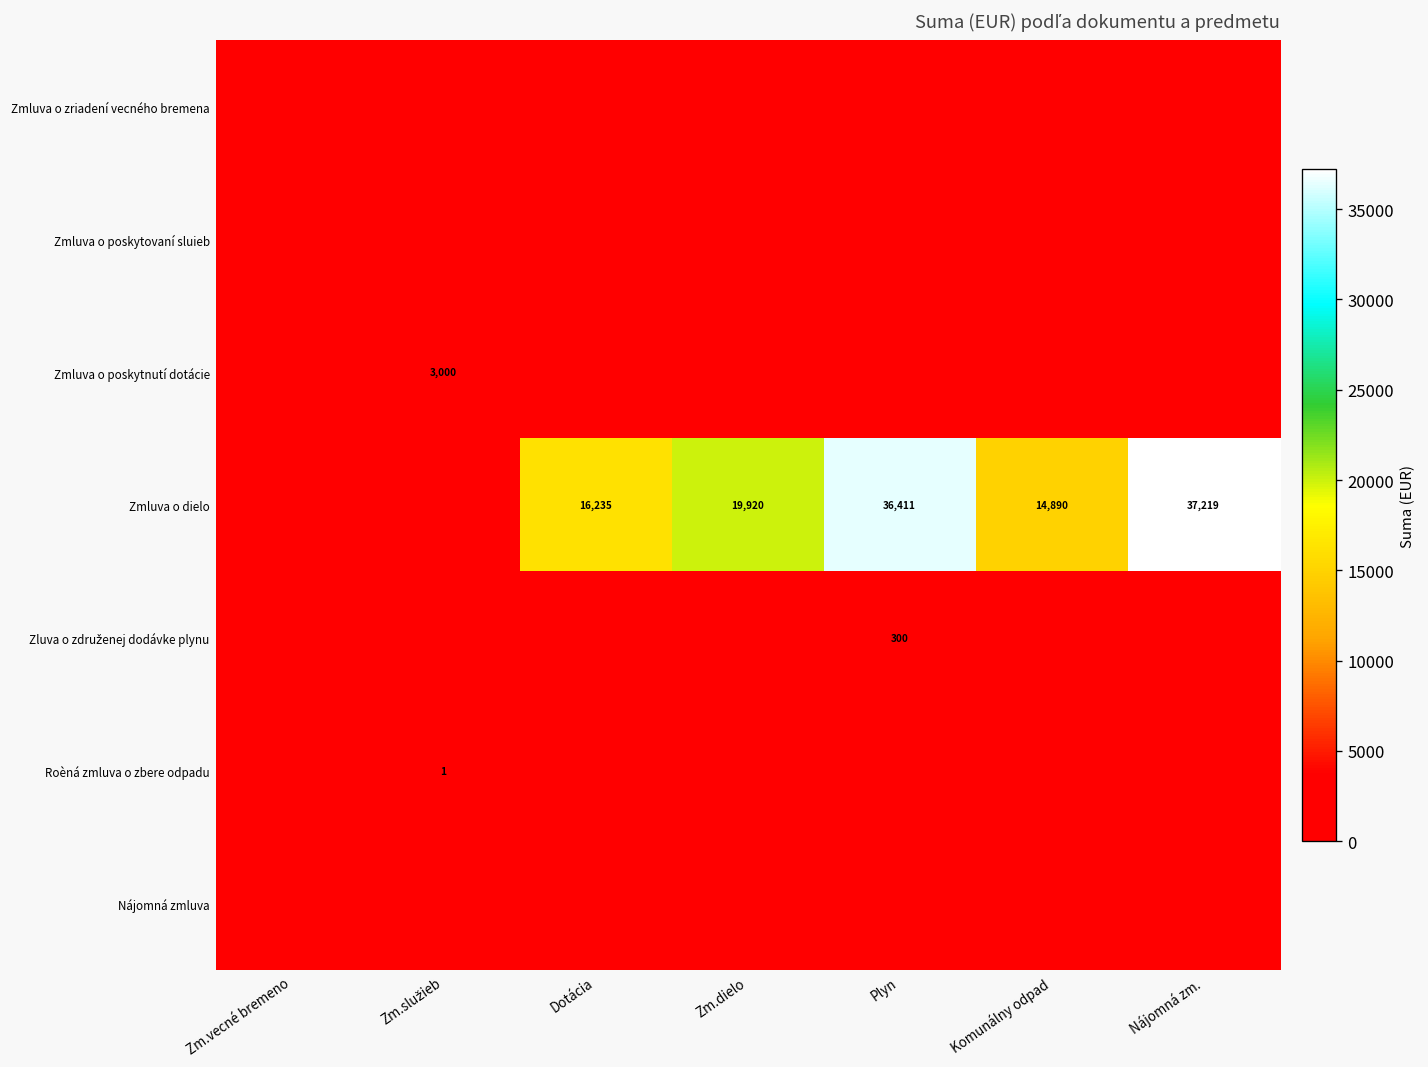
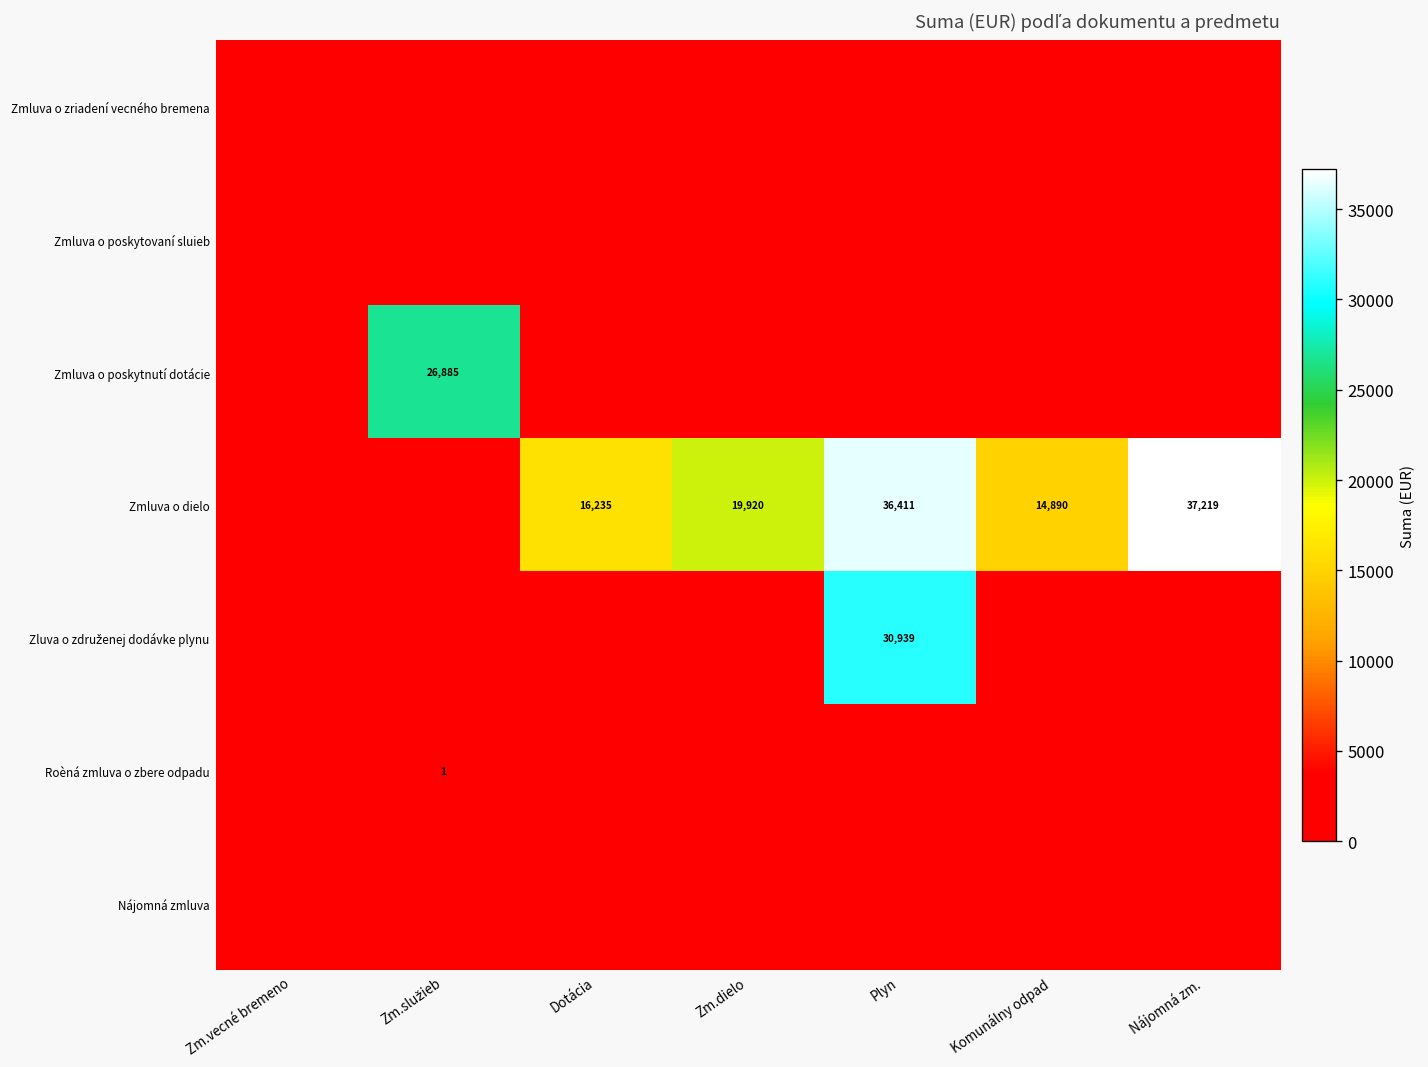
Zmluva o poskytnutí dotácie, Zm.služieb: 3,000 -> 26,885
Zluva o združenej dodávke plynu, Plyn: 300 -> 30,939
